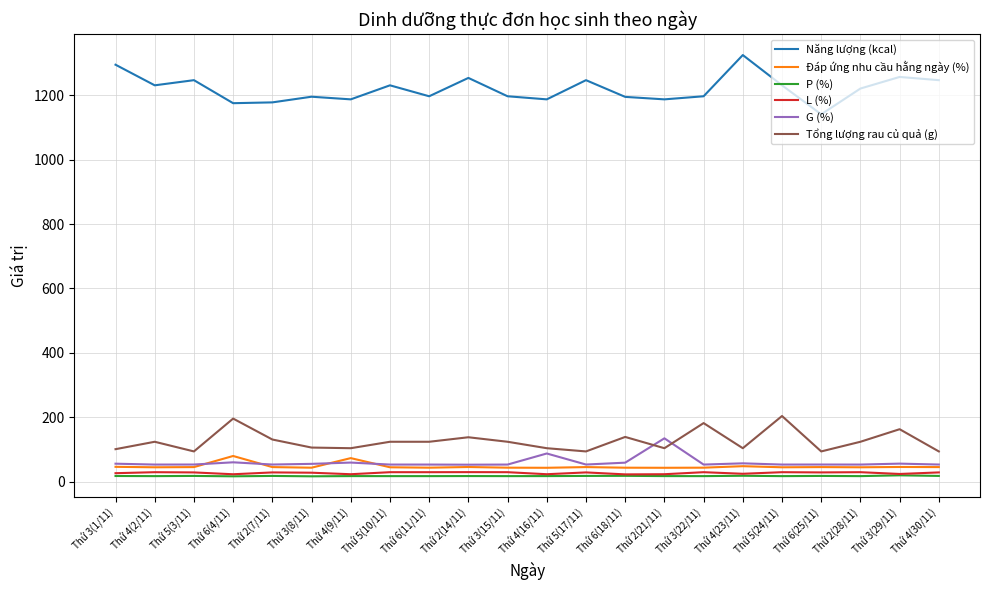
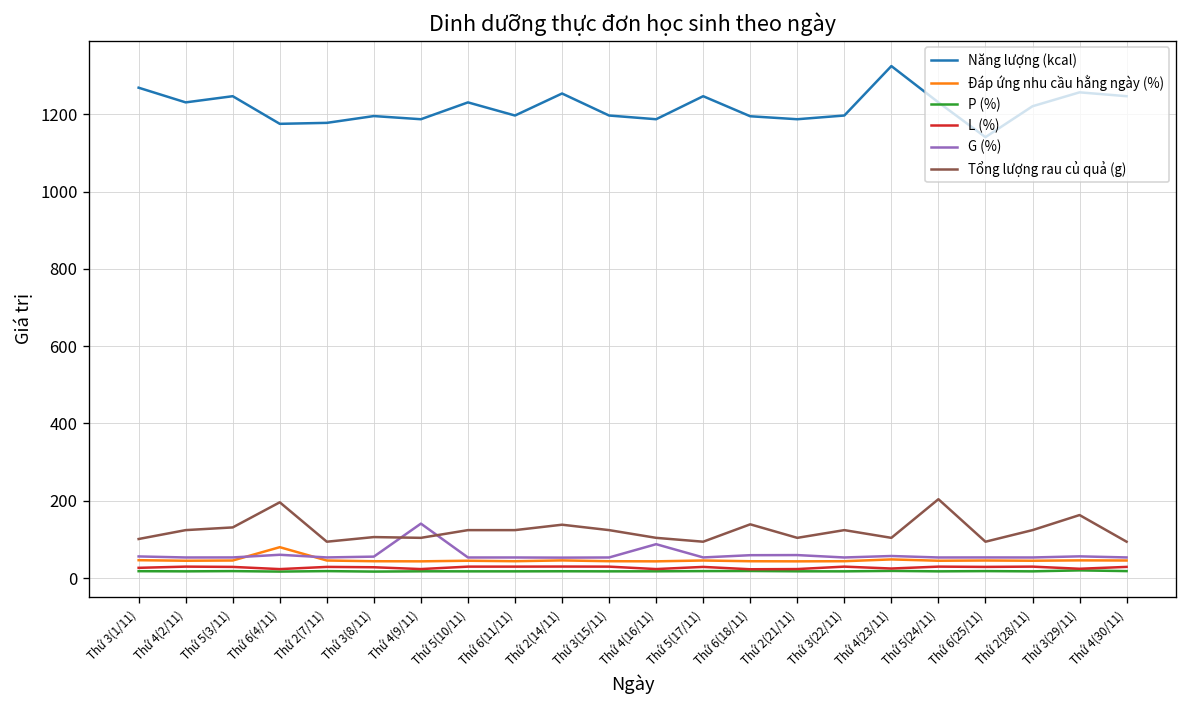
Năng lượng (kcal), Thứ 3(1/11): 1300 -> 1270
Tổng lượng rau củ quả (g), Thứ 5(3/11): 90 -> 130
Tổng lượng rau củ quả (g), Thứ 2(7/11): 130 -> 90
Đáp ứng nhu cầu hằng ngày (%), Thứ 4(9/11): 70 -> 40
G (%), Thứ 4(9/11): 60 -> 140
G (%), Thứ 2(21/11): 130 -> 60
Tổng lượng rau củ quả (g), Thứ 3(22/11): 180 -> 120
